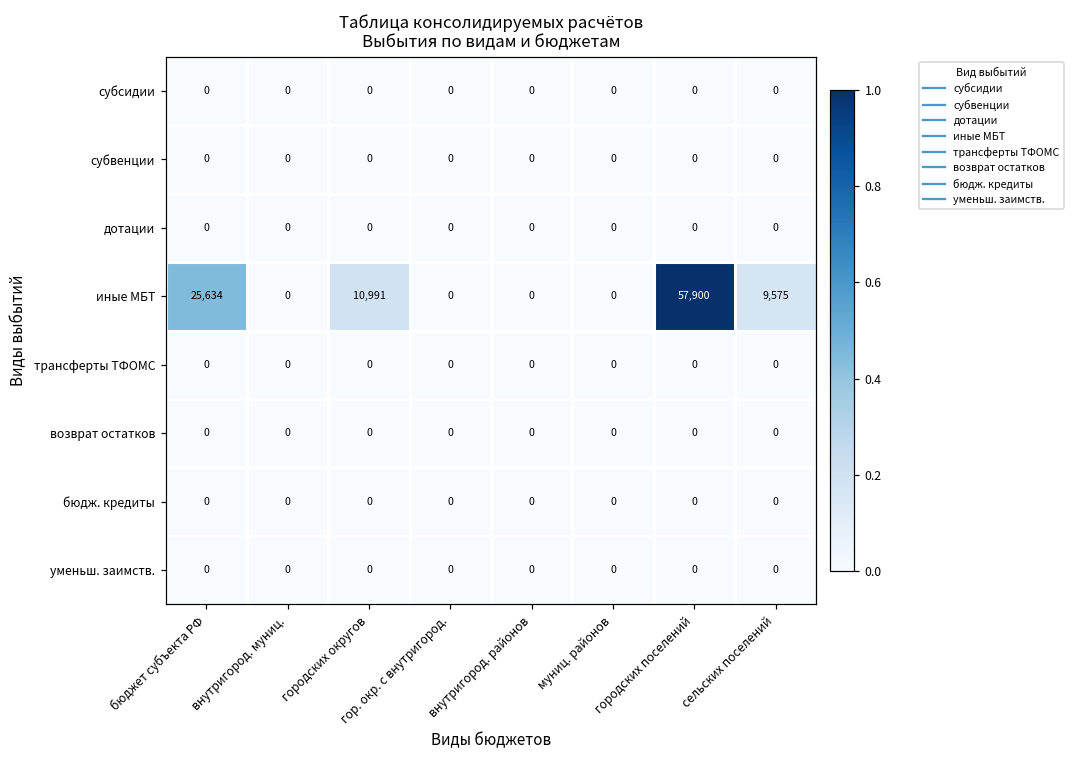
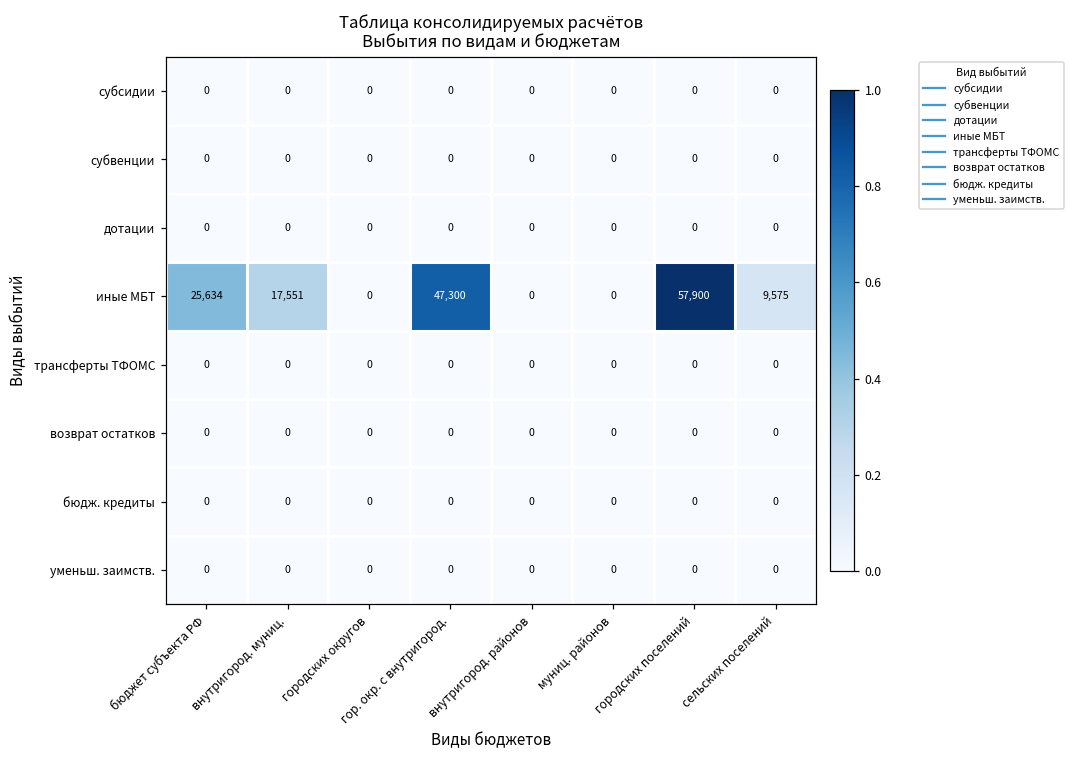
иные МБТ, внутригород. муниц.: 0 -> 17,551
иные МБТ, городских округов: 10,991 -> 0
иные МБТ, гор. окр. с внутригород.: 0 -> 47,300
